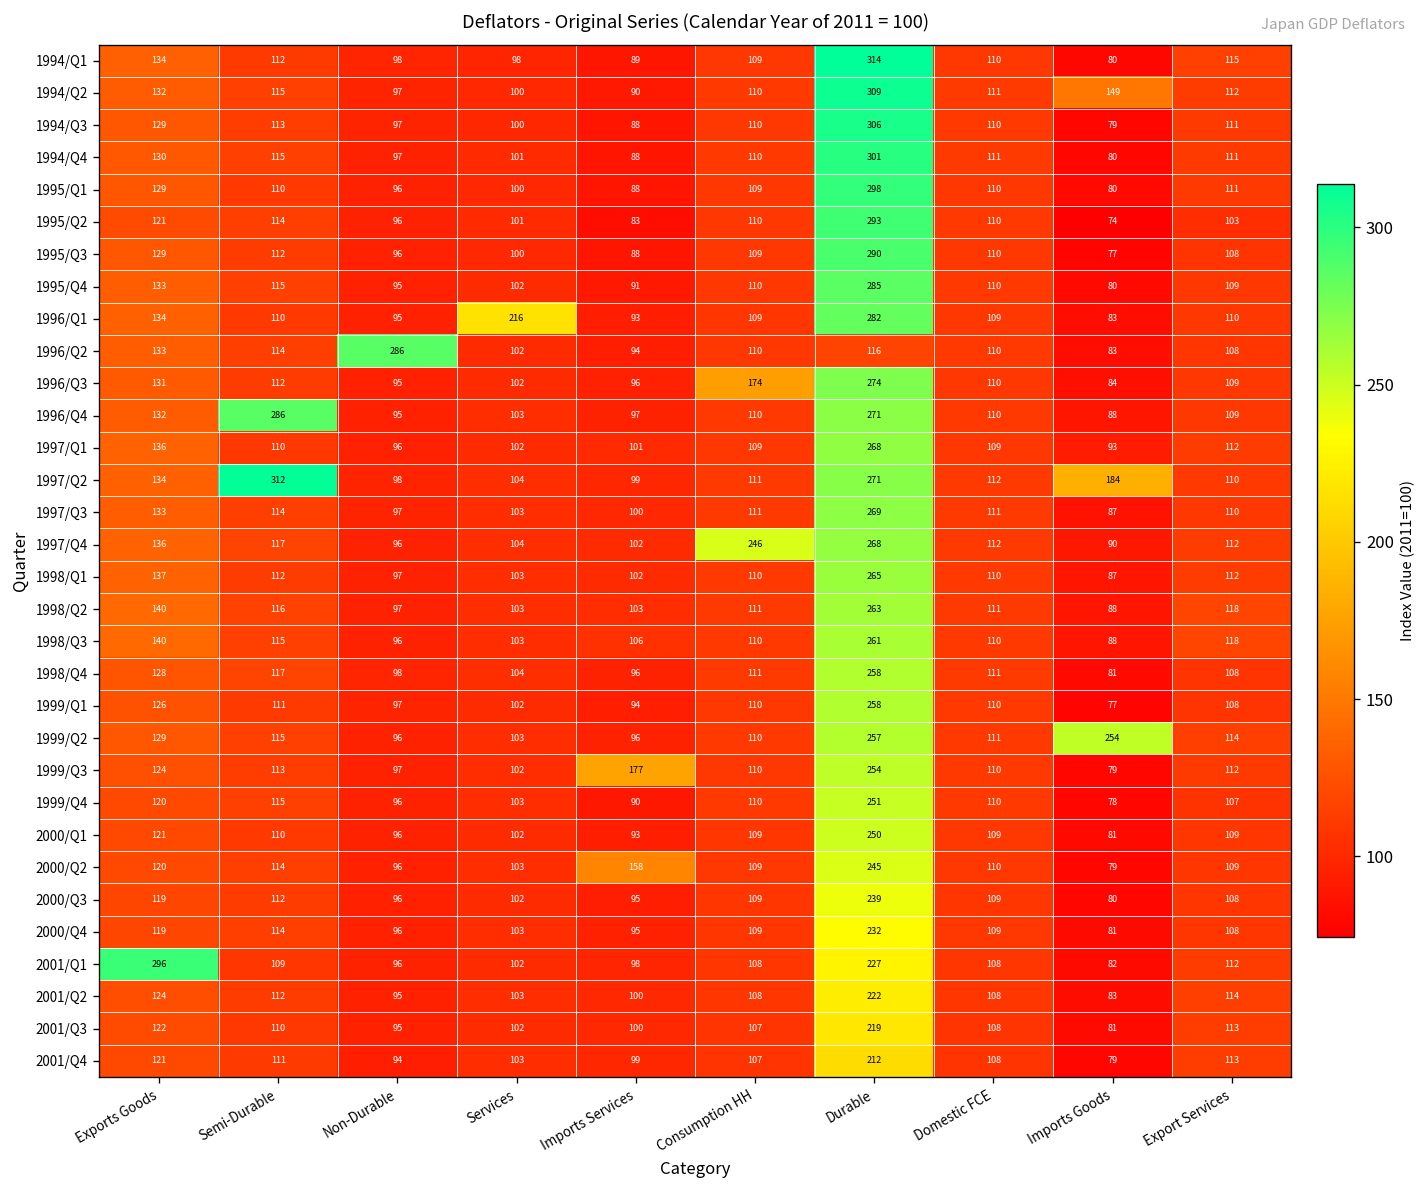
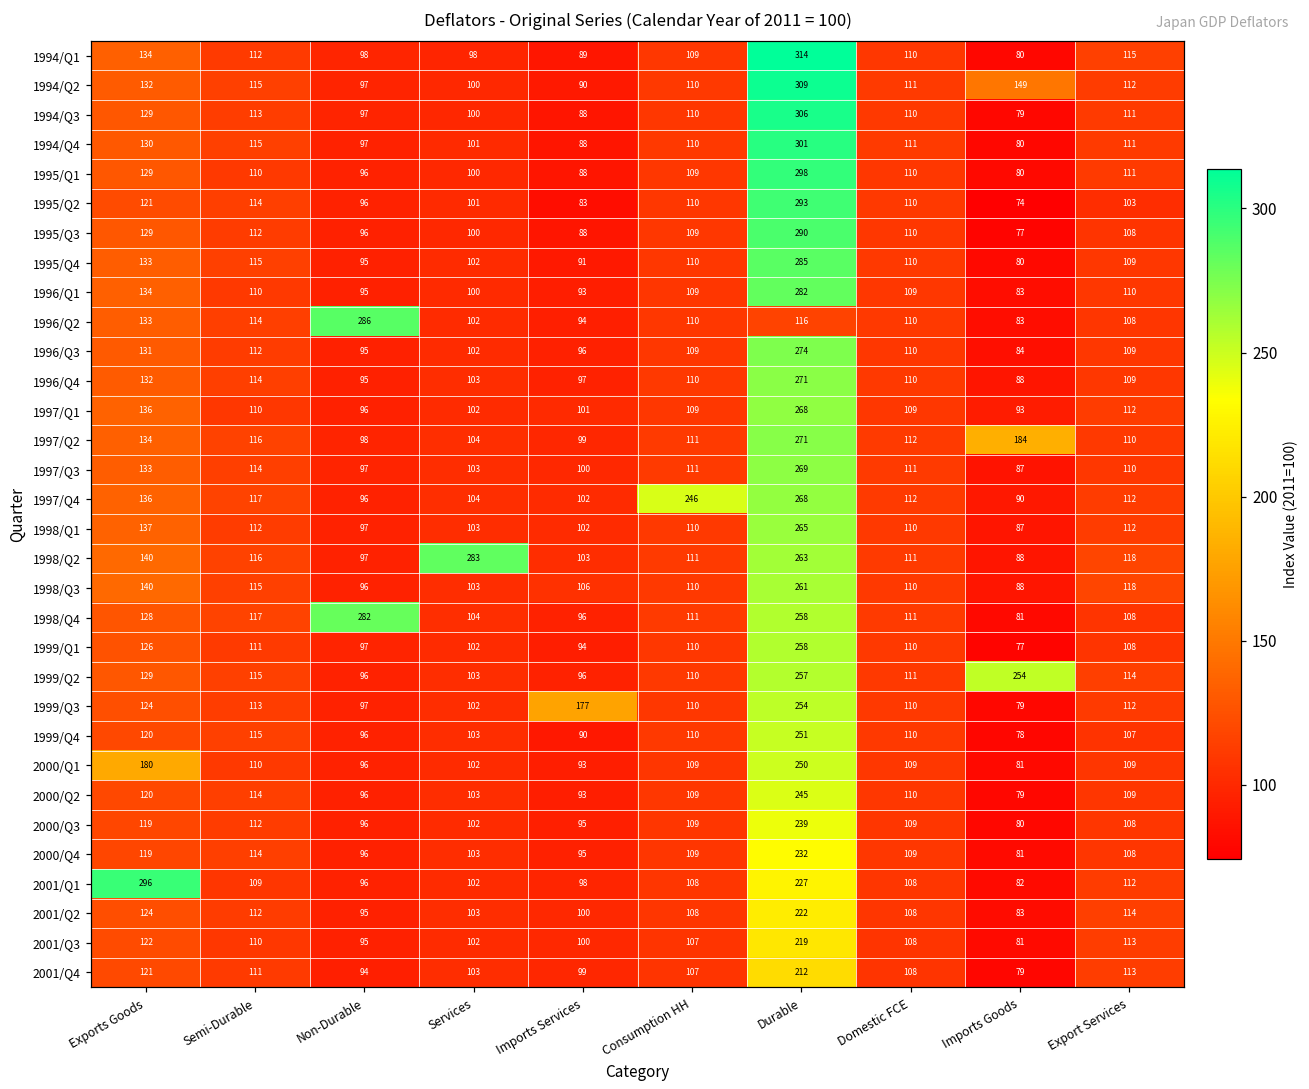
1996/Q1, Services: 216 -> 100
1996/Q3, Consumption HH: 174 -> 109
1996/Q4, Semi-Durable: 286 -> 114
1997/Q2, Semi-Durable: 312 -> 116
1998/Q2, Services: 103 -> 283
1998/Q4, Non-Durable: 98 -> 282
2000/Q1, Exports Goods: 121 -> 180
2000/Q2, Imports Services: 158 -> 93
